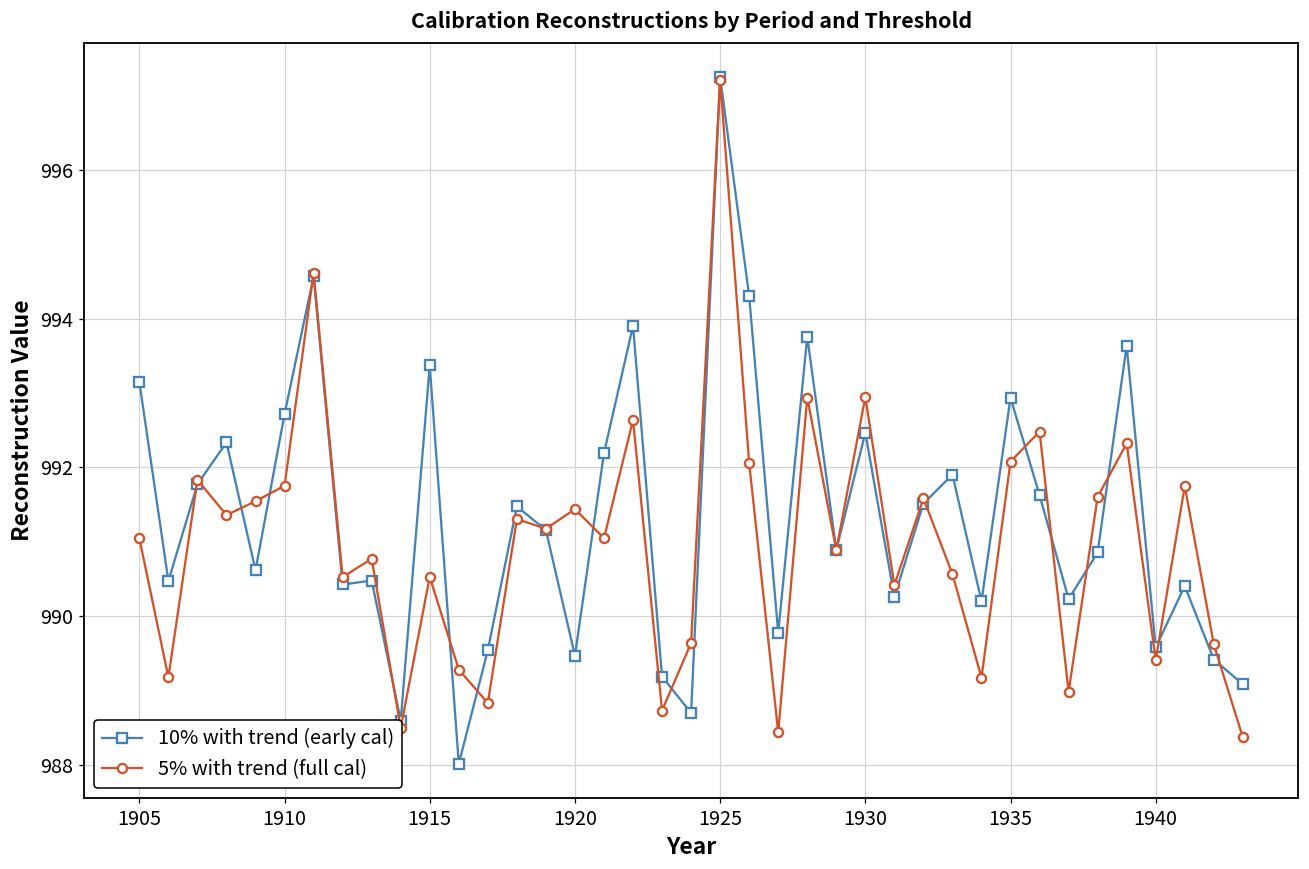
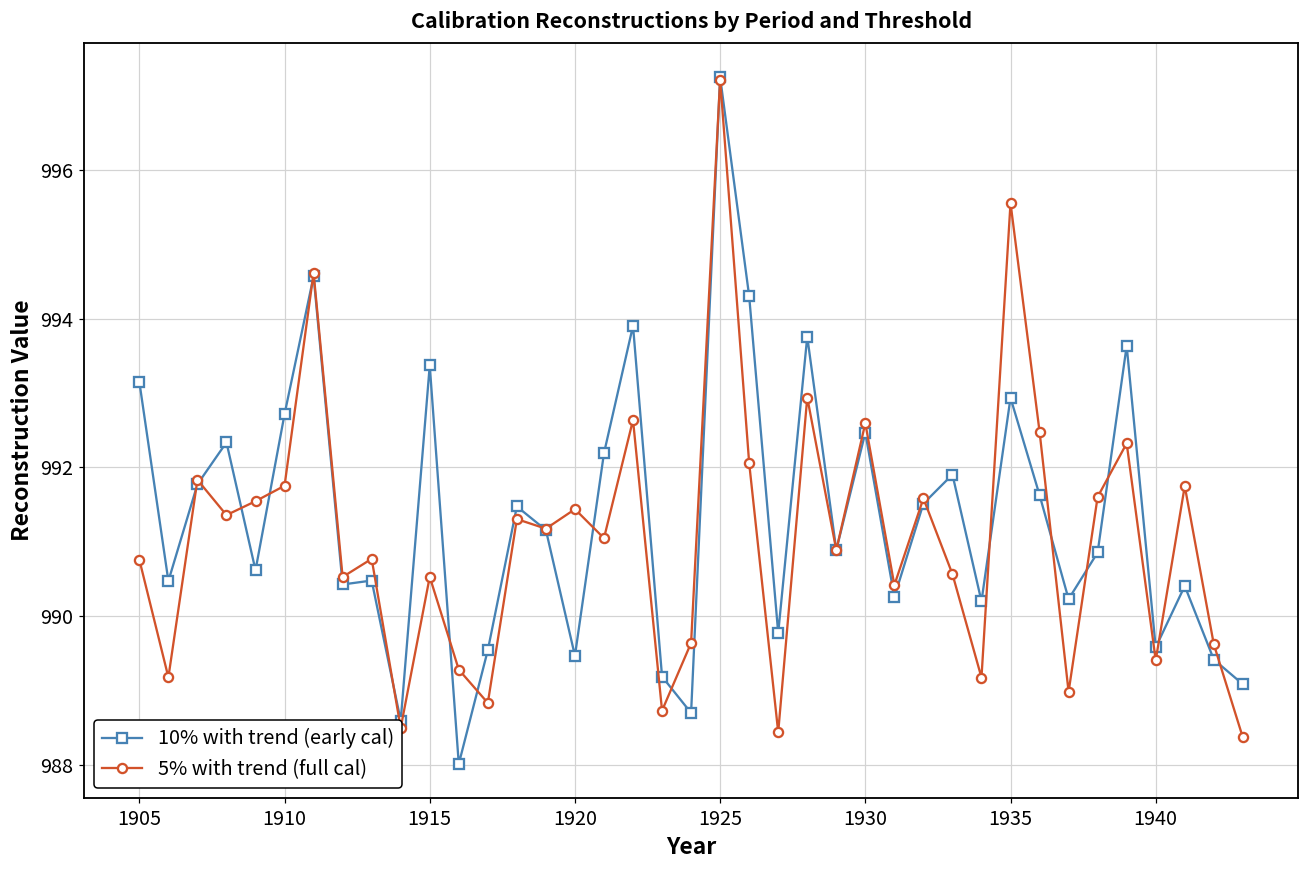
5% with trend (full cal), 1905: 991.0 -> 990.8
5% with trend (full cal), 1930: 992.9 -> 992.6
5% with trend (full cal), 1935: 992.1 -> 995.6
